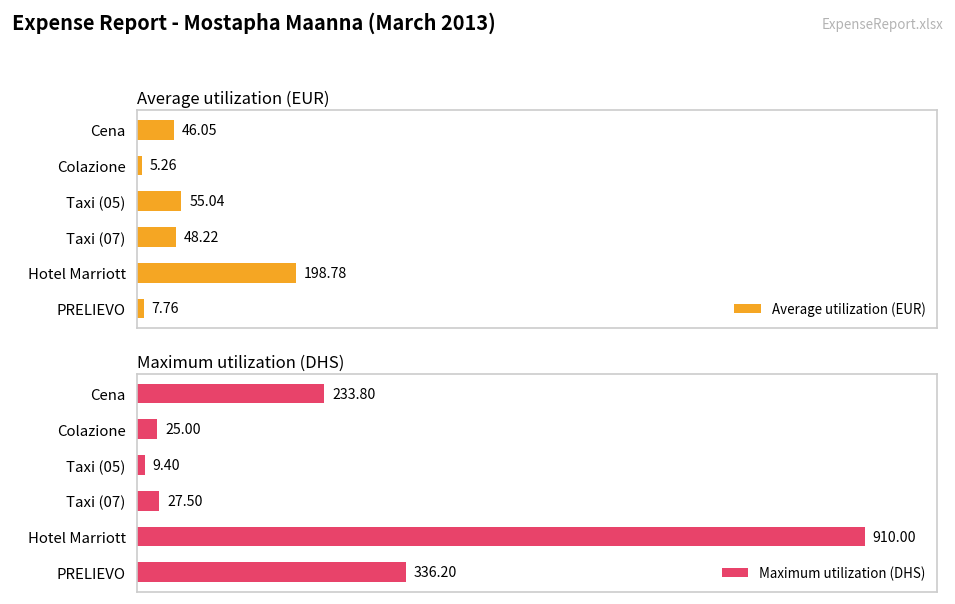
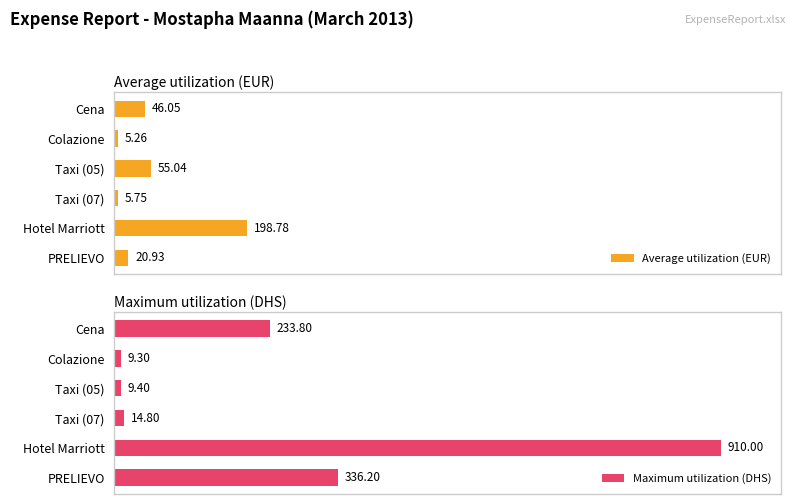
Average utilization (EUR), Taxi (07): 48.22 -> 5.75
Average utilization (EUR), PRELIEVO: 7.76 -> 20.93
Maximum utilization (DHS), Colazione: 25.00 -> 9.30
Maximum utilization (DHS), Taxi (07): 27.50 -> 14.80
